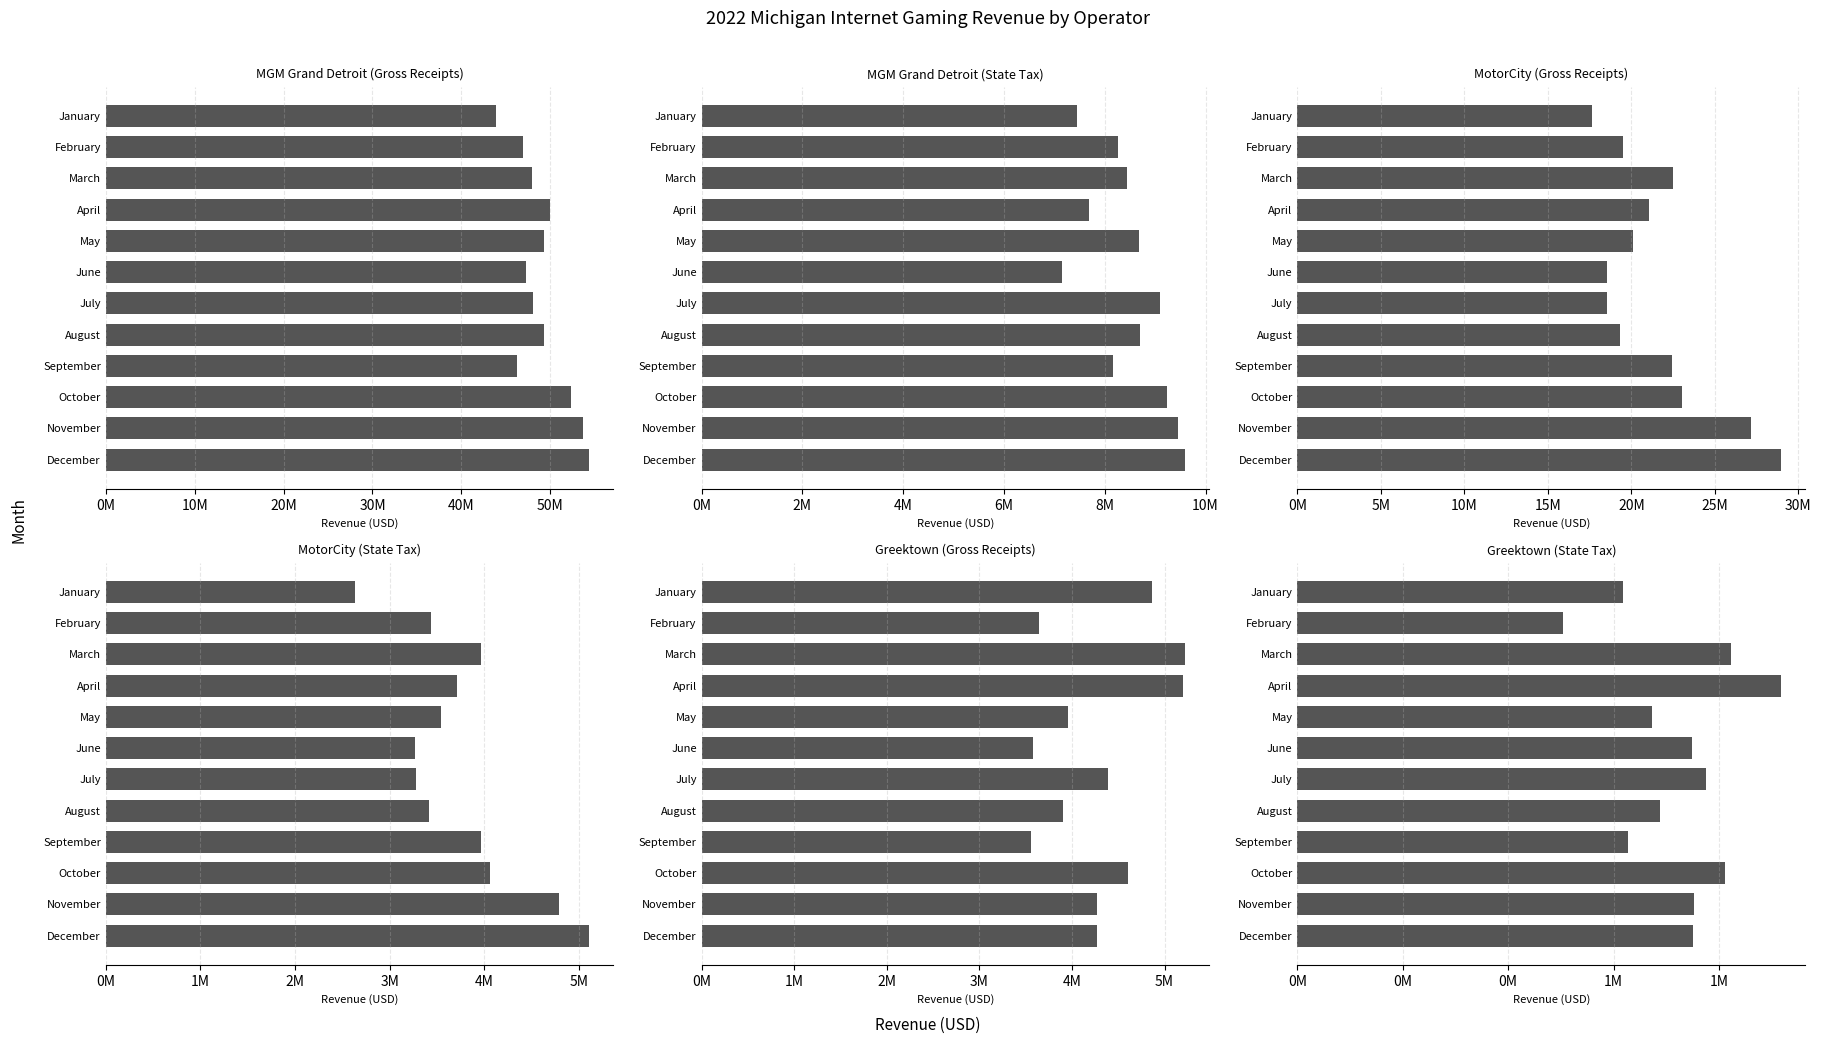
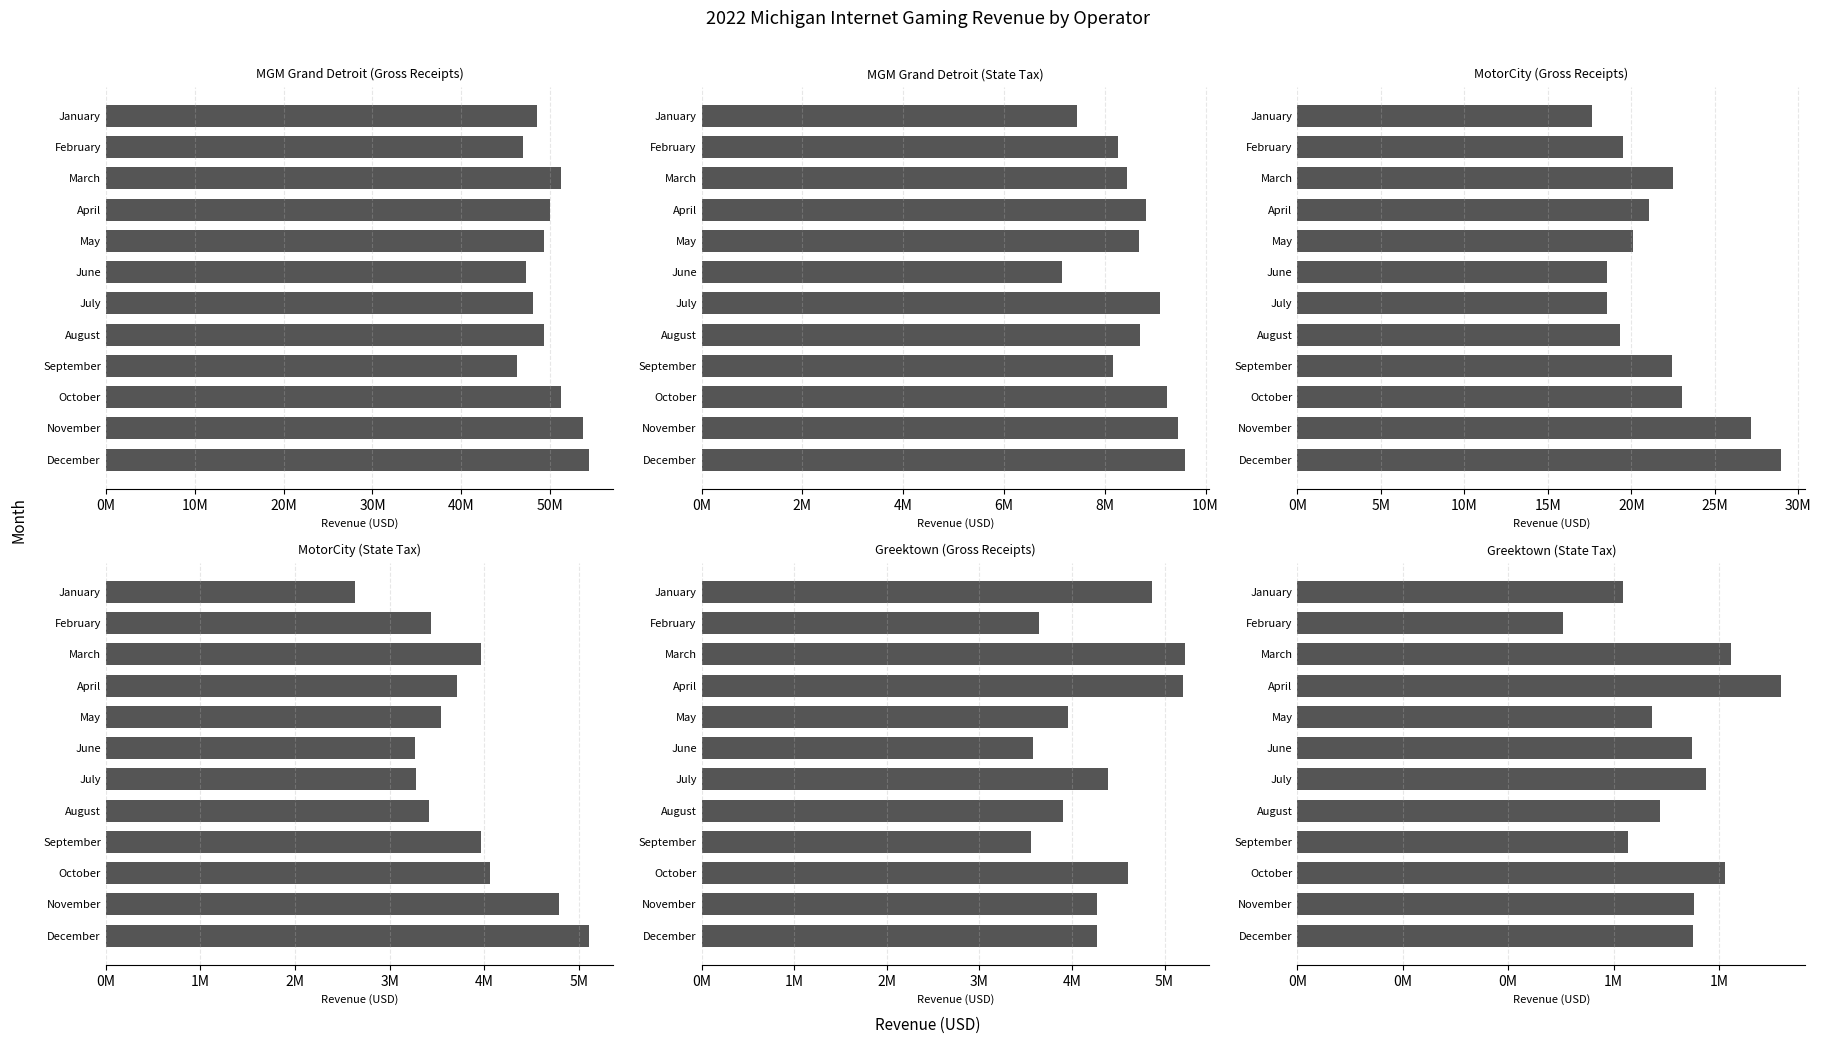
MGM Grand Detroit (Gross Receipts), January: 44000000 -> 49000000
MGM Grand Detroit (Gross Receipts), March: 48000000 -> 51000000
MGM Grand Detroit (Gross Receipts), October: 52000000 -> 51000000
MGM Grand Detroit (State Tax), April: 7700000 -> 8800000
